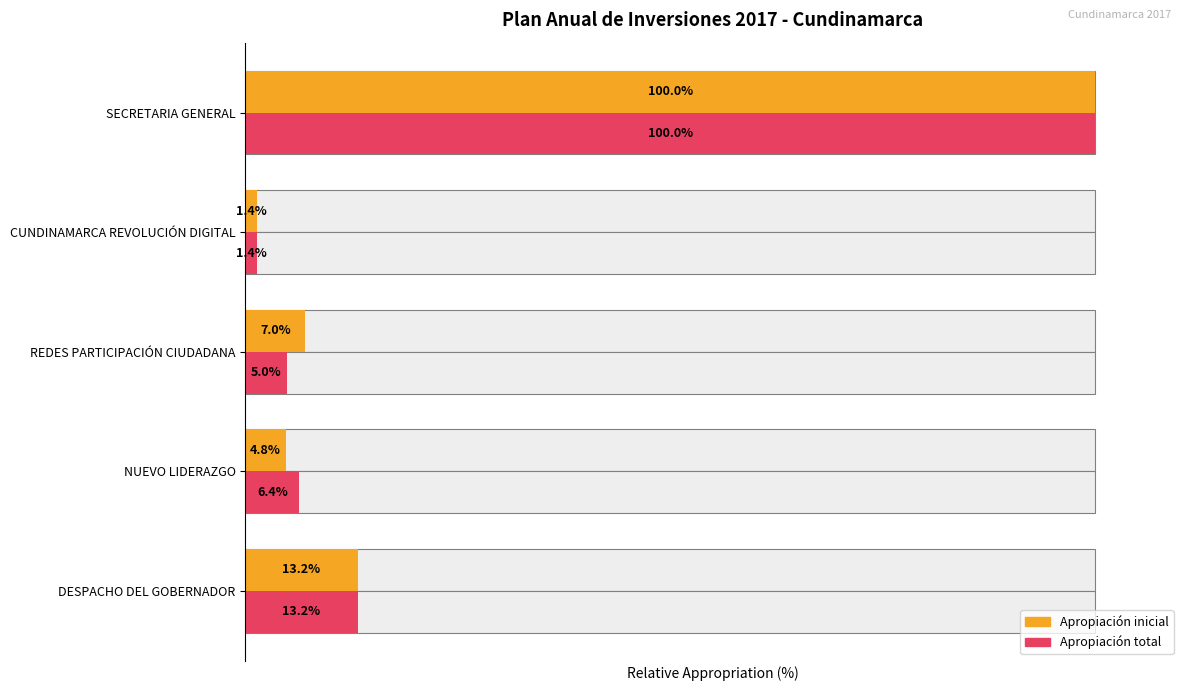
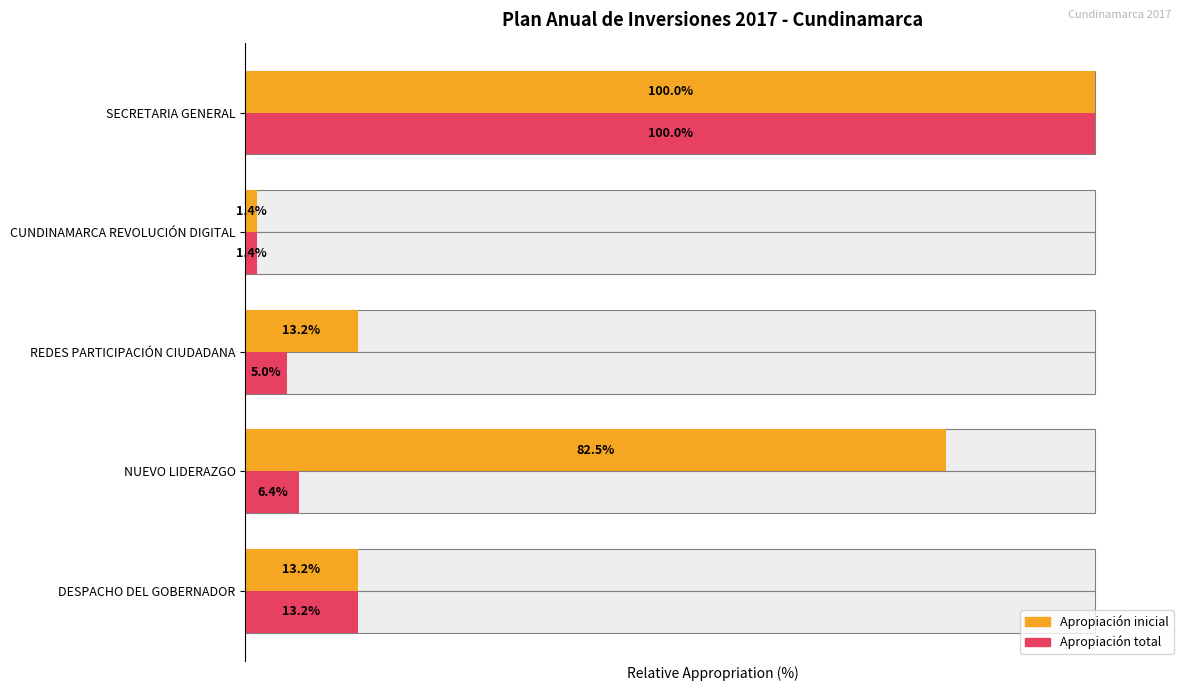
Apropiación inicial, REDES PARTICIPACIÓN CIUDADANA: 7.0% -> 13.2%
Apropiación inicial, NUEVO LIDERAZGO: 4.8% -> 82.5%
